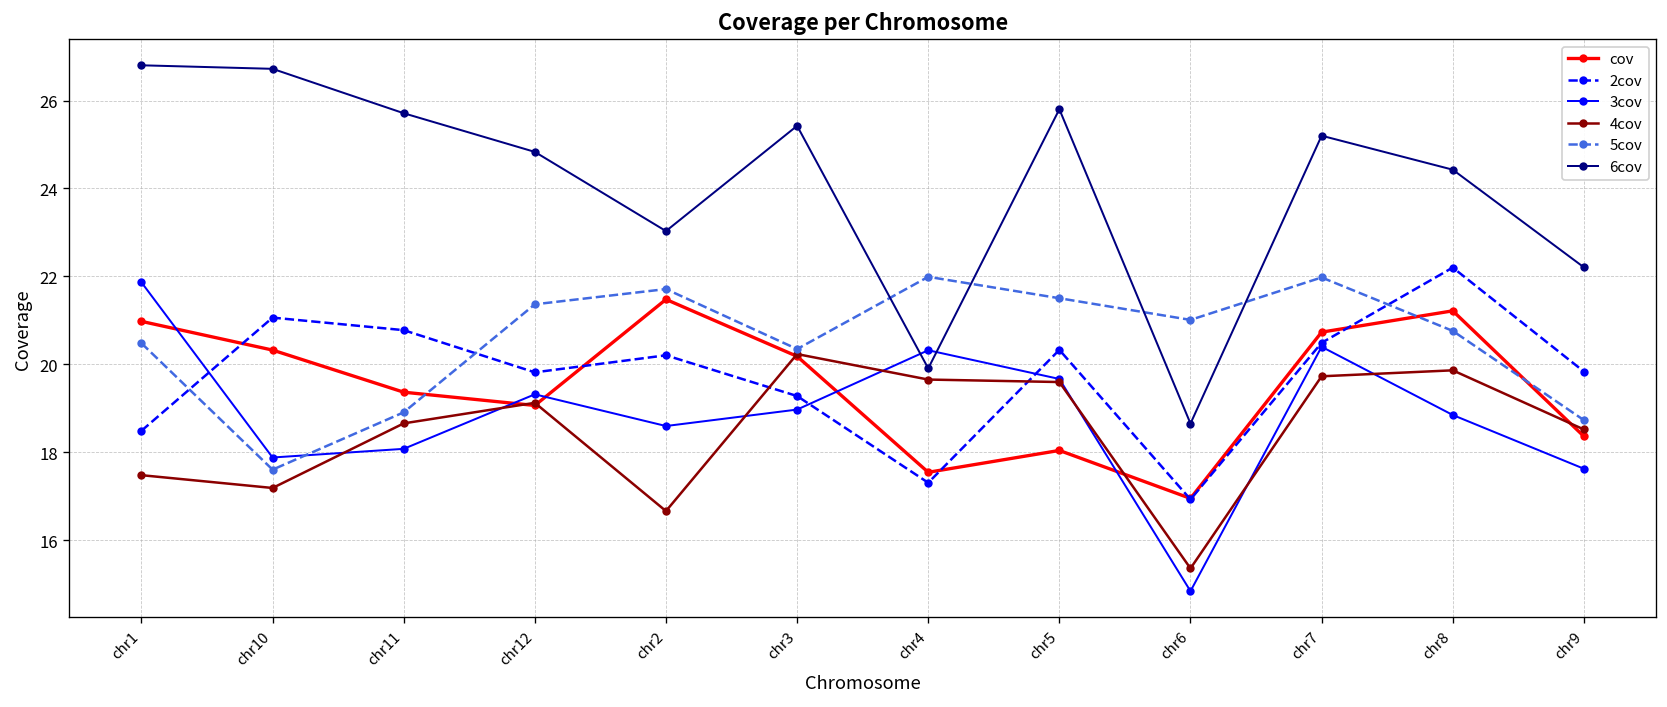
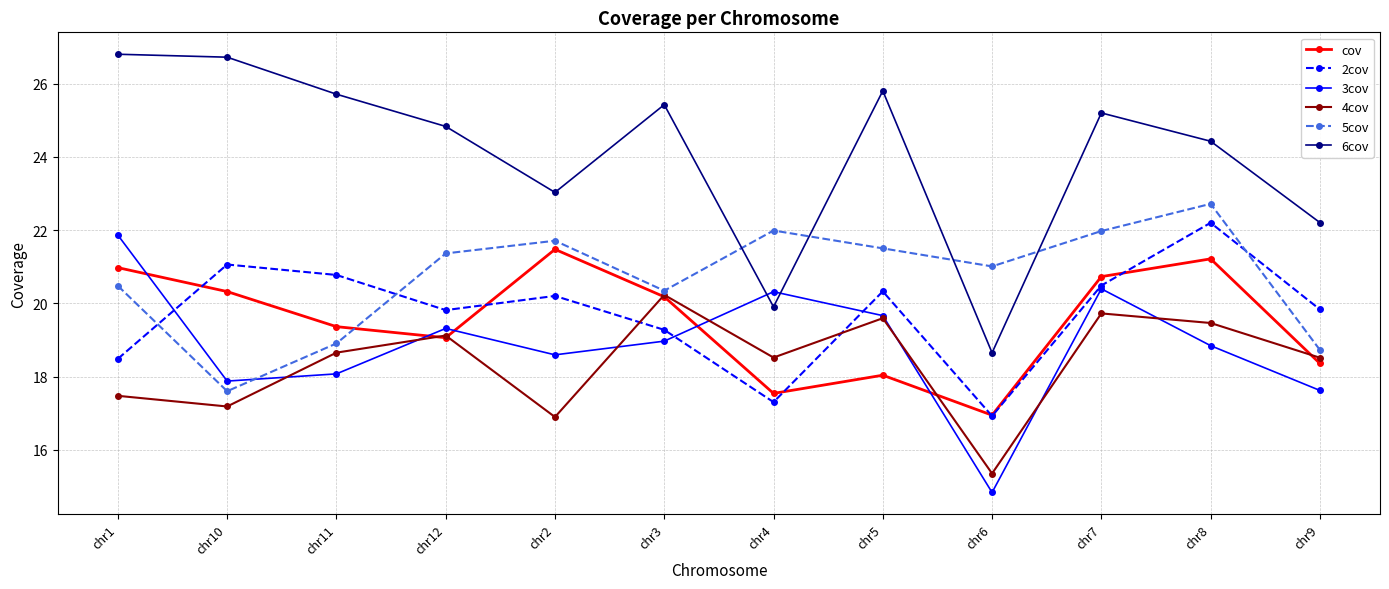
4cov, chr2: 16.7 -> 16.9
4cov, chr4: 19.7 -> 18.5
4cov, chr8: 19.9 -> 19.5
5cov, chr8: 20.8 -> 22.7
